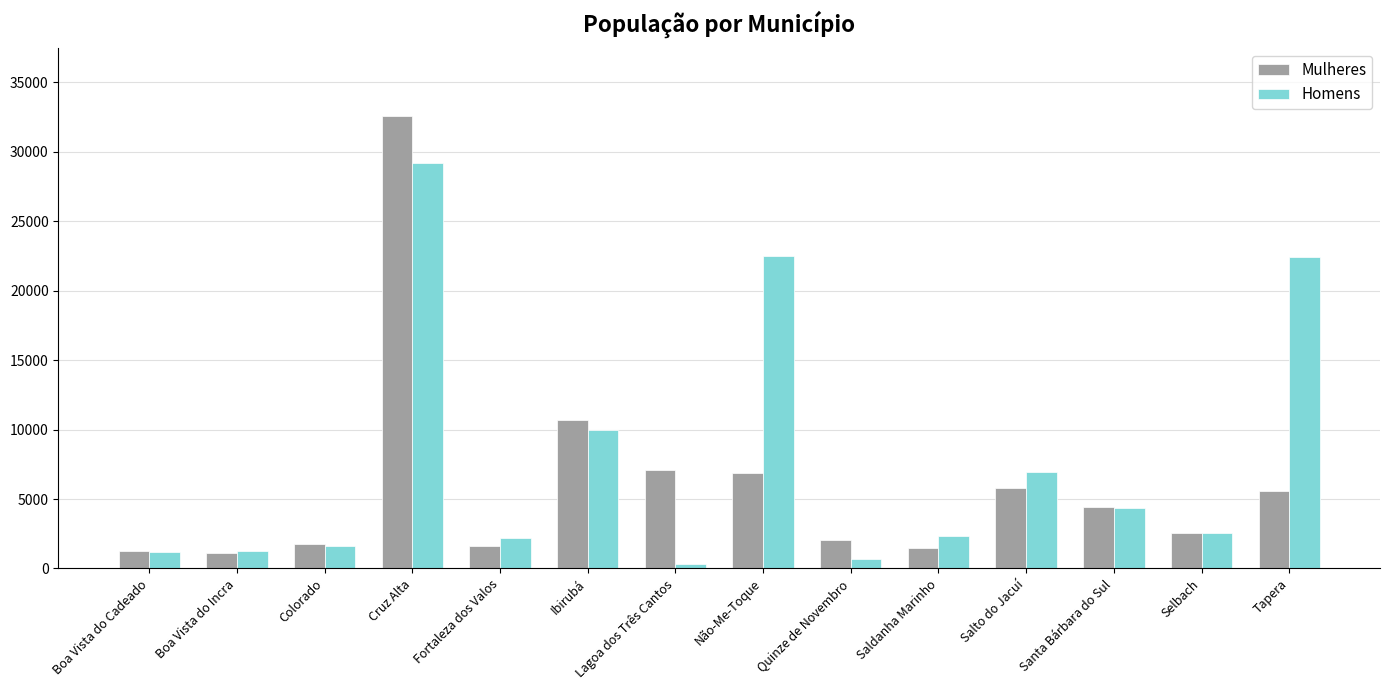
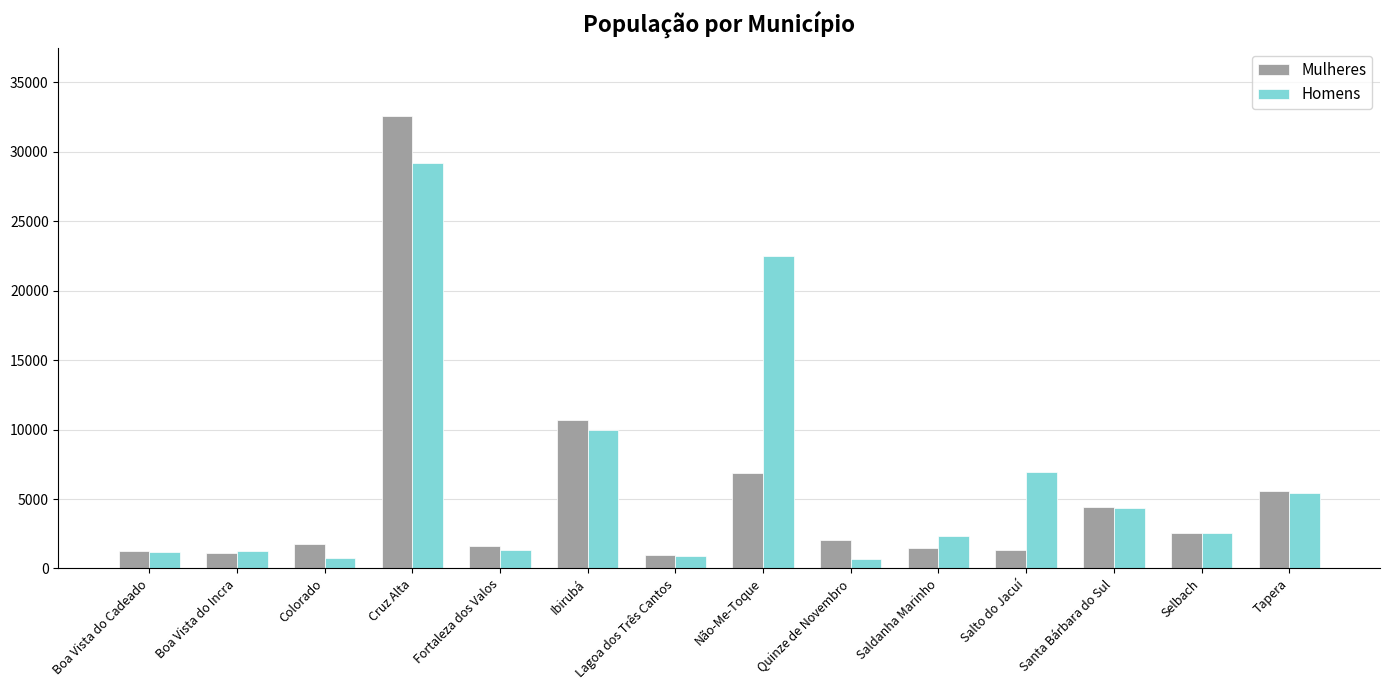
Homens, Colorado: 1600 -> 800
Homens, Fortaleza dos Valos: 2200 -> 1300
Mulheres, Lagoa dos Três Cantos: 7100 -> 1000
Homens, Lagoa dos Três Cantos: 300 -> 900
Mulheres, Salto do Jacuí: 5800 -> 1300
Homens, Tapera: 22500 -> 5500
